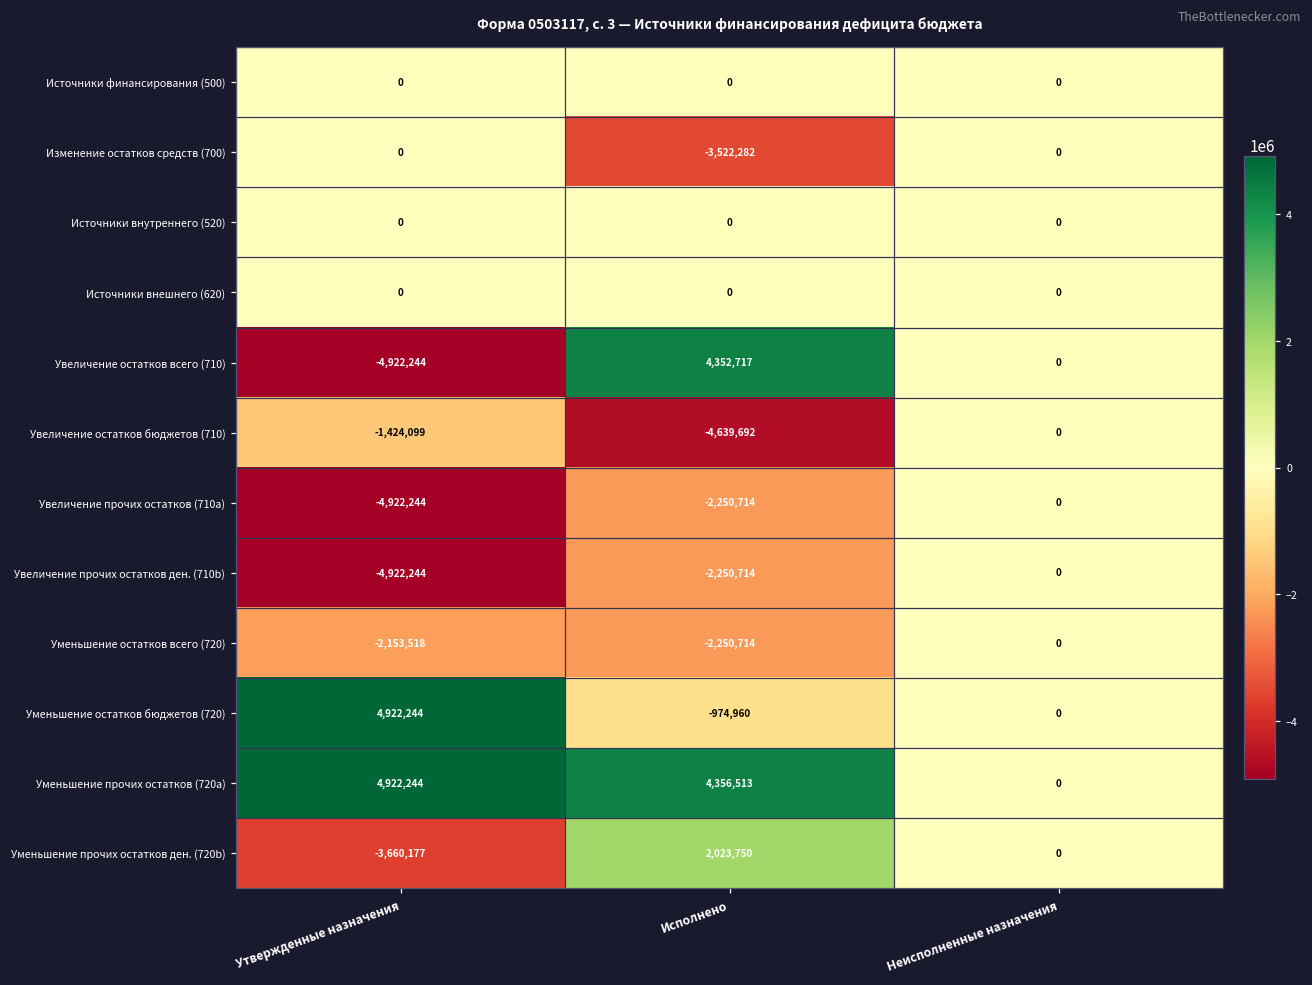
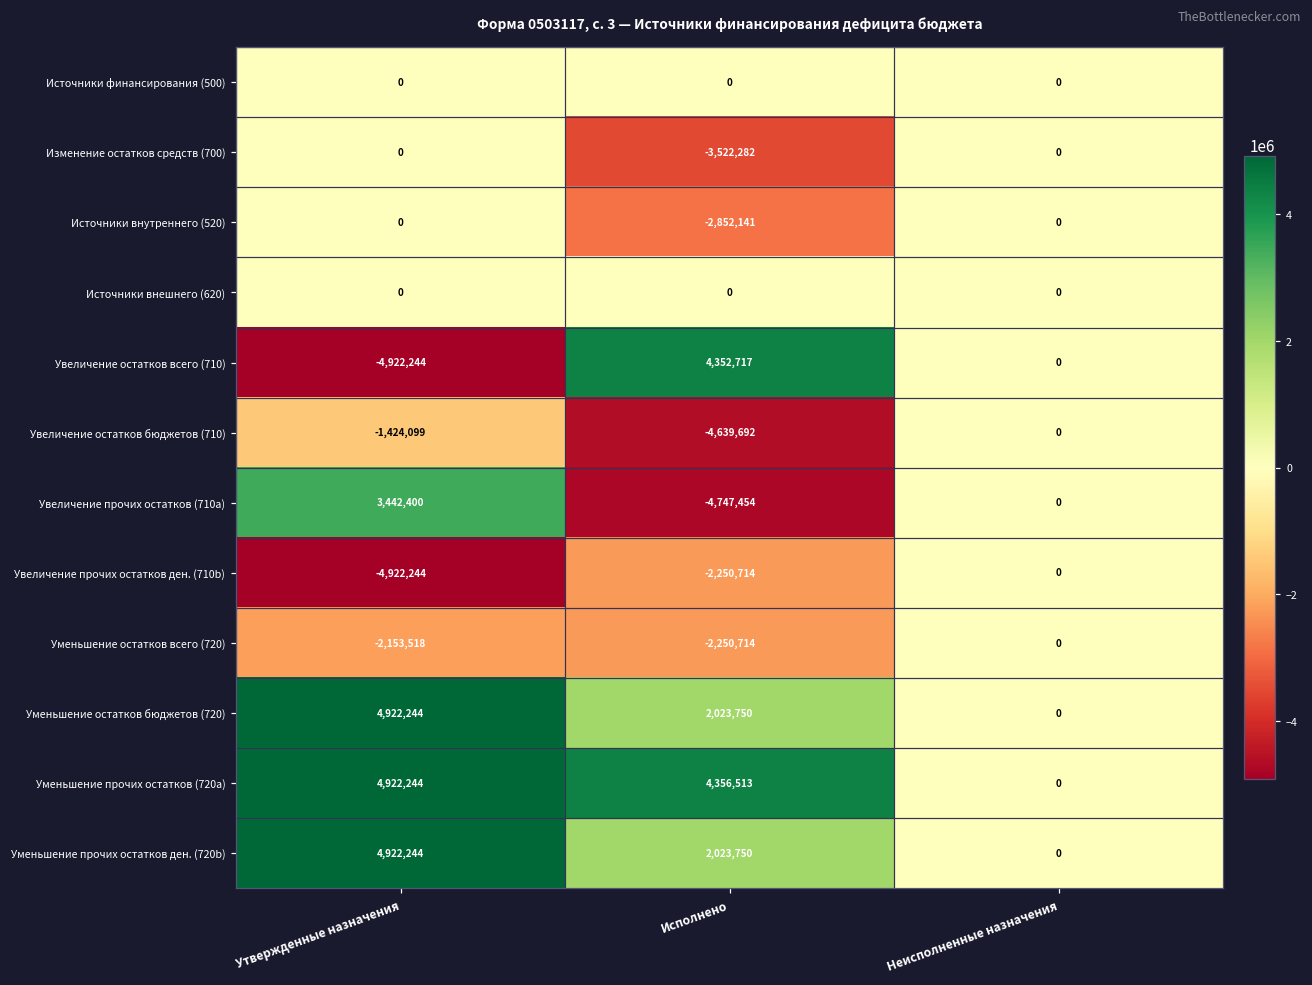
Источники внутреннего (520), Исполнено: 0 -> -2,852,141
Увеличение прочих остатков (710a), Утвержденные назначения: -4,922,244 -> 3,442,400
Увеличение прочих остатков (710a), Исполнено: -2,250,714 -> -4,747,454
Уменьшение остатков бюджетов (720), Исполнено: -974,960 -> 2,023,750
Уменьшение прочих остатков ден. (720b), Утвержденные назначения: -3,660,177 -> 4,922,244
